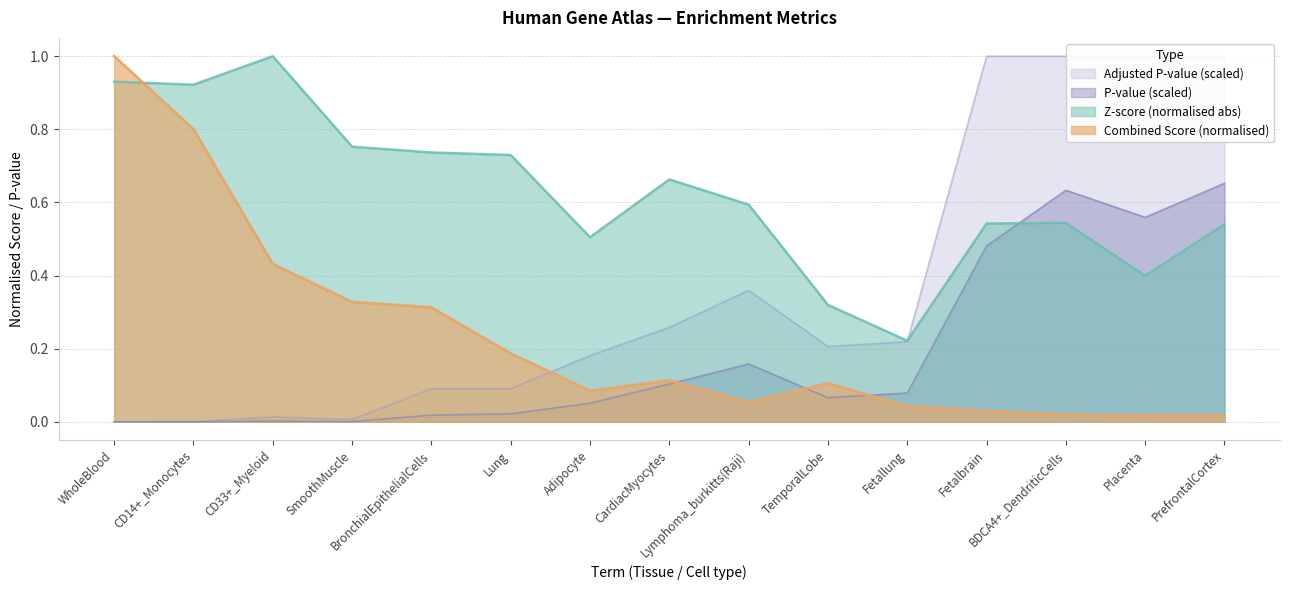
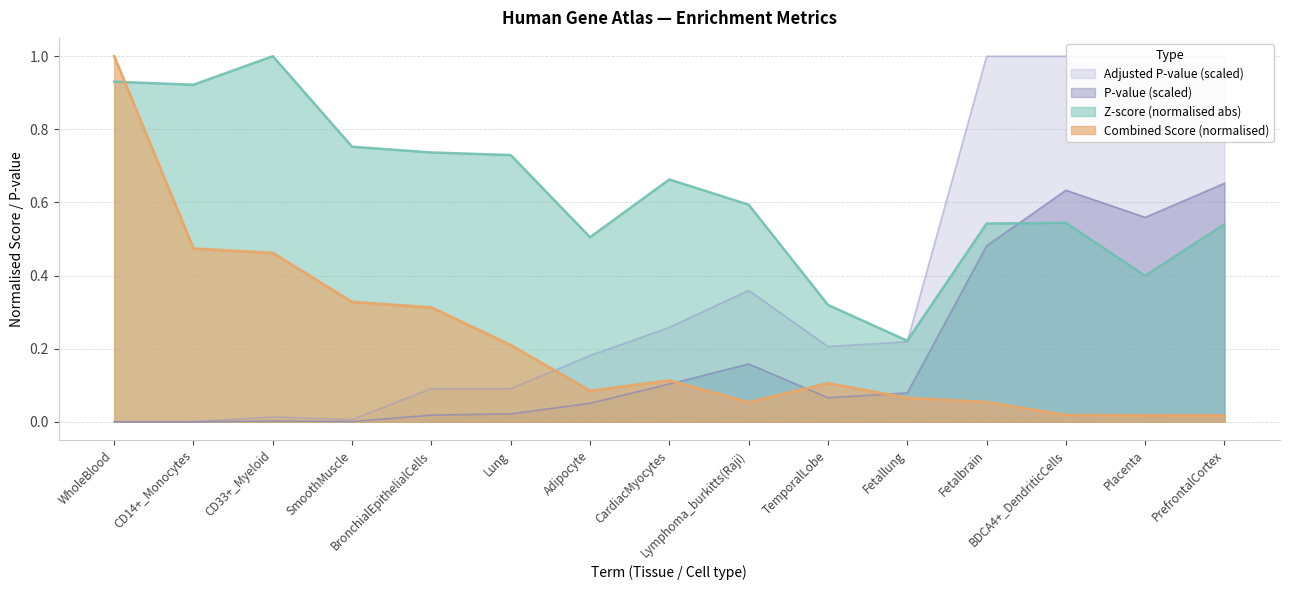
Combined Score (normalised), CD14+_Monocytes: 0.80 -> 0.47
Combined Score (normalised), CD33+_Myeloid: 0.43 -> 0.46
Combined Score (normalised), Lung: 0.19 -> 0.21
Combined Score (normalised), Fetallung: 0.04 -> 0.07
Combined Score (normalised), Fetalbrain: 0.03 -> 0.05
